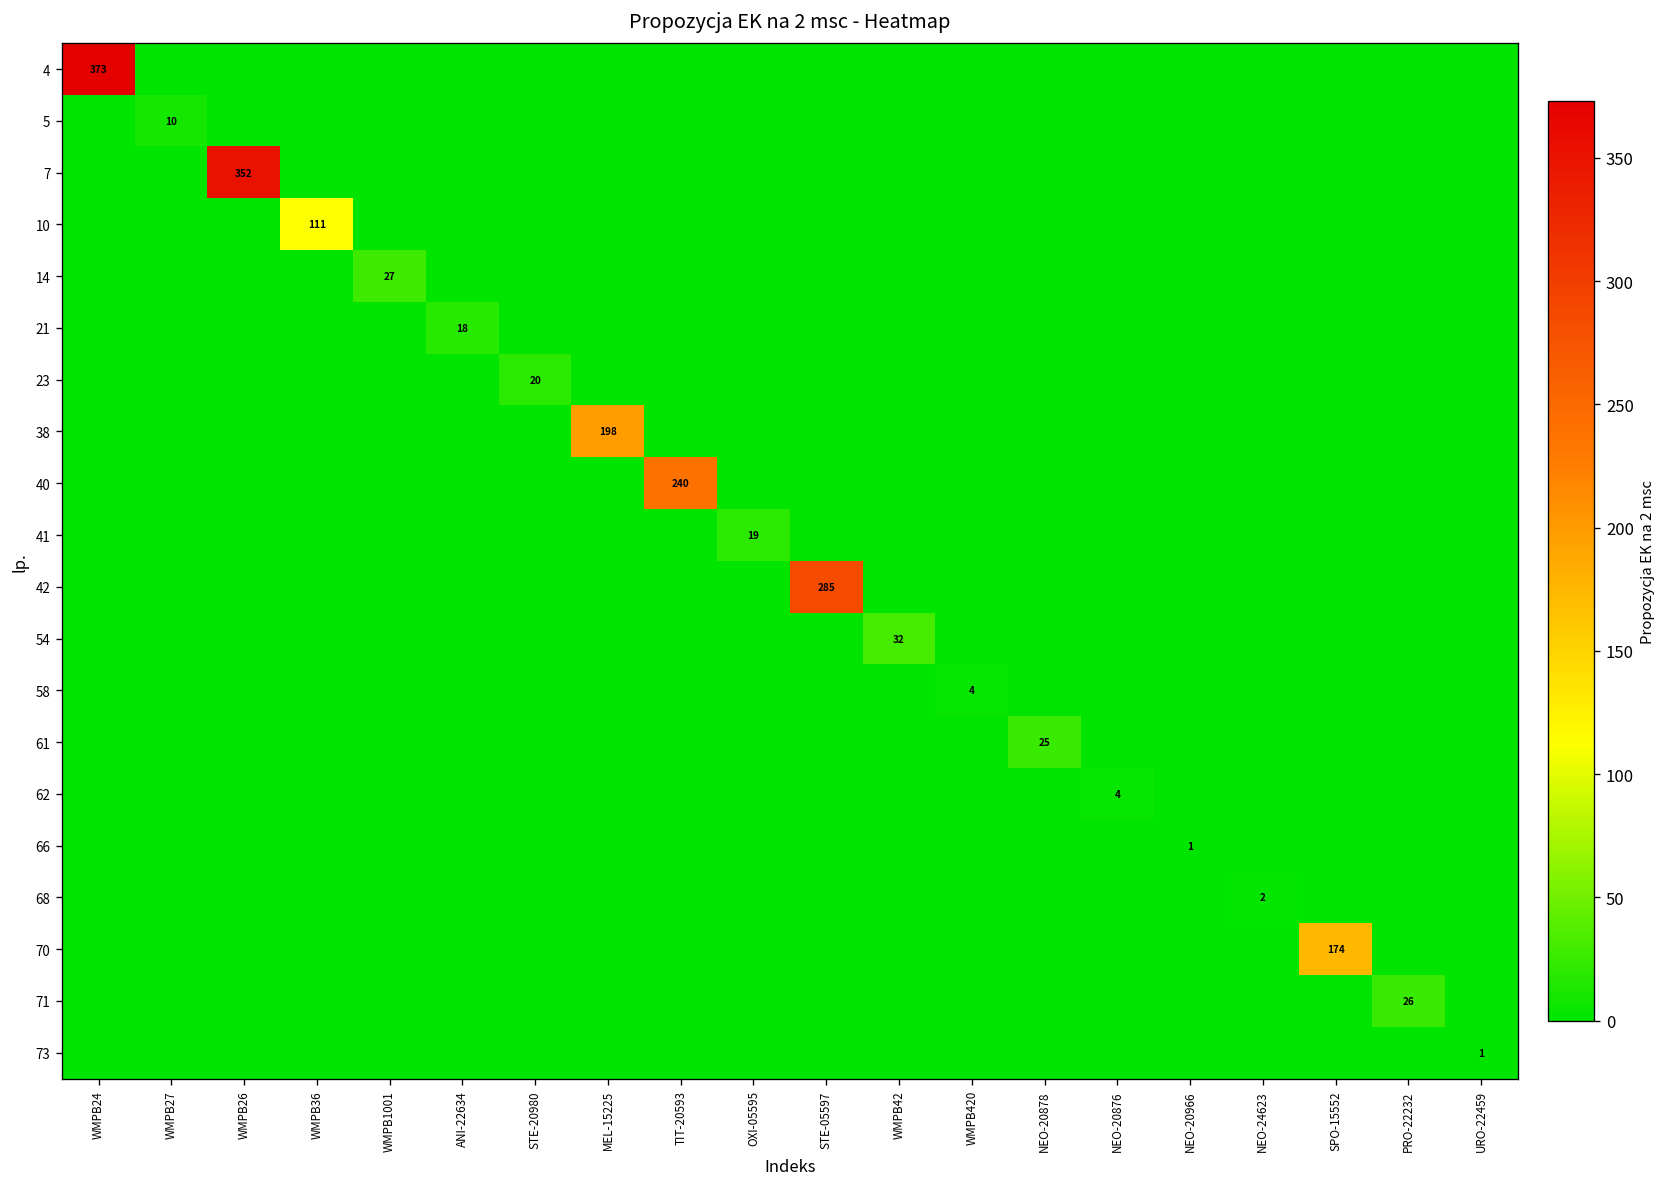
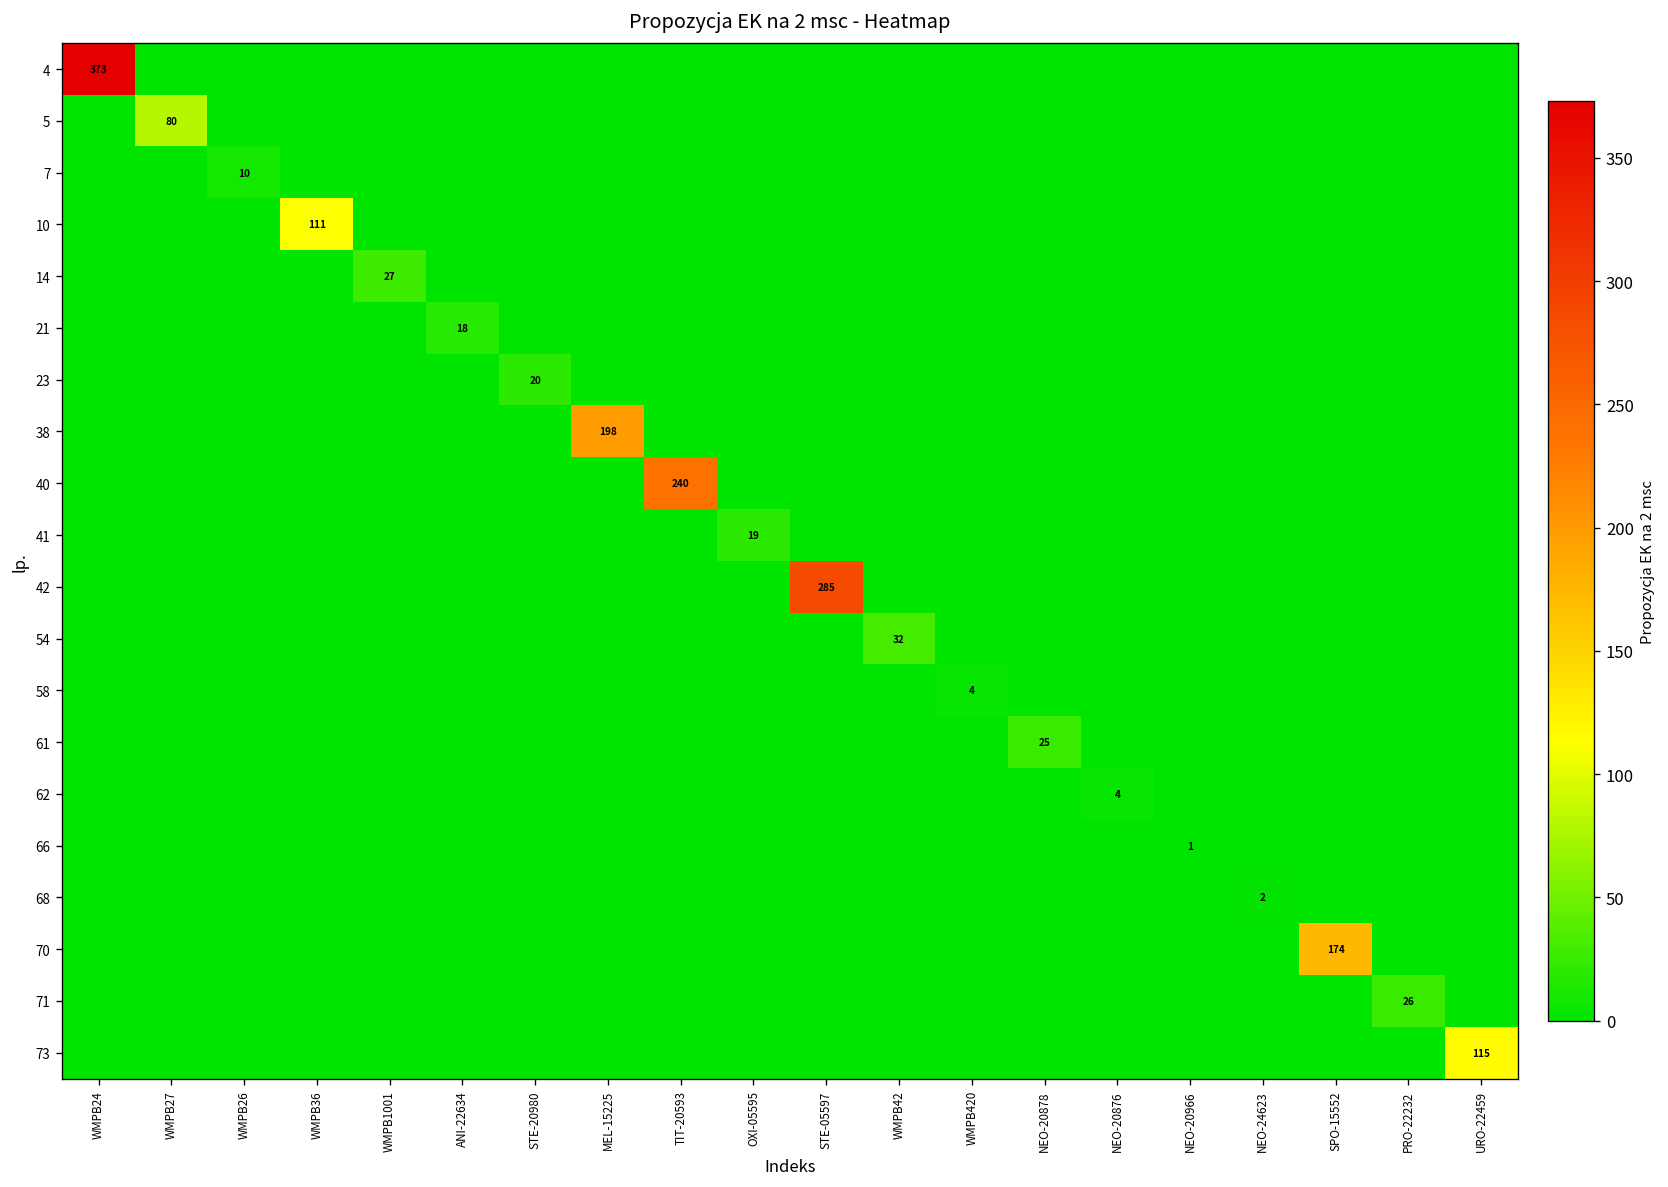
5, WMPB27: 10 -> 80
7, WMPB26: 352 -> 10
73, URO-22459: 1 -> 115
